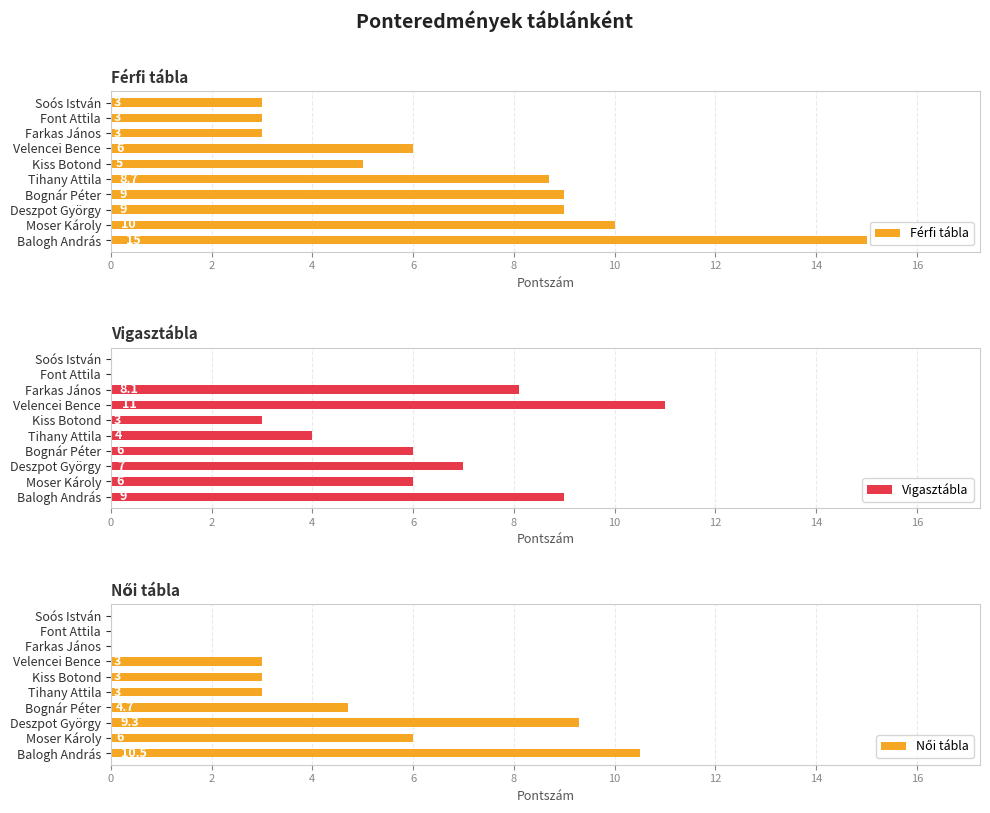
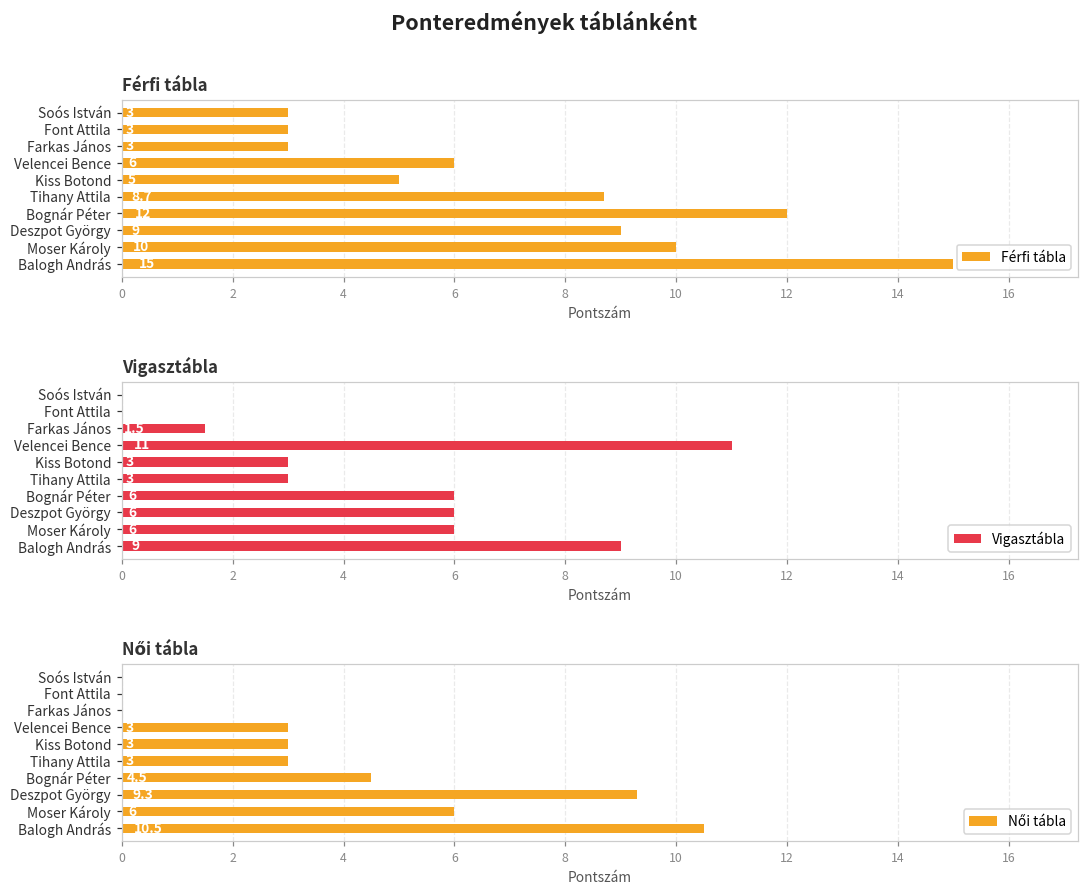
Férfi tábla, Bognár Péter: 9 -> 12
Vigasztábla, Farkas János: 8.1 -> 1.5
Vigasztábla, Tihany Attila: 4 -> 3
Vigasztábla, Deszpot György: 7 -> 6
Női tábla, Bognár Péter: 4.7 -> 4.5
